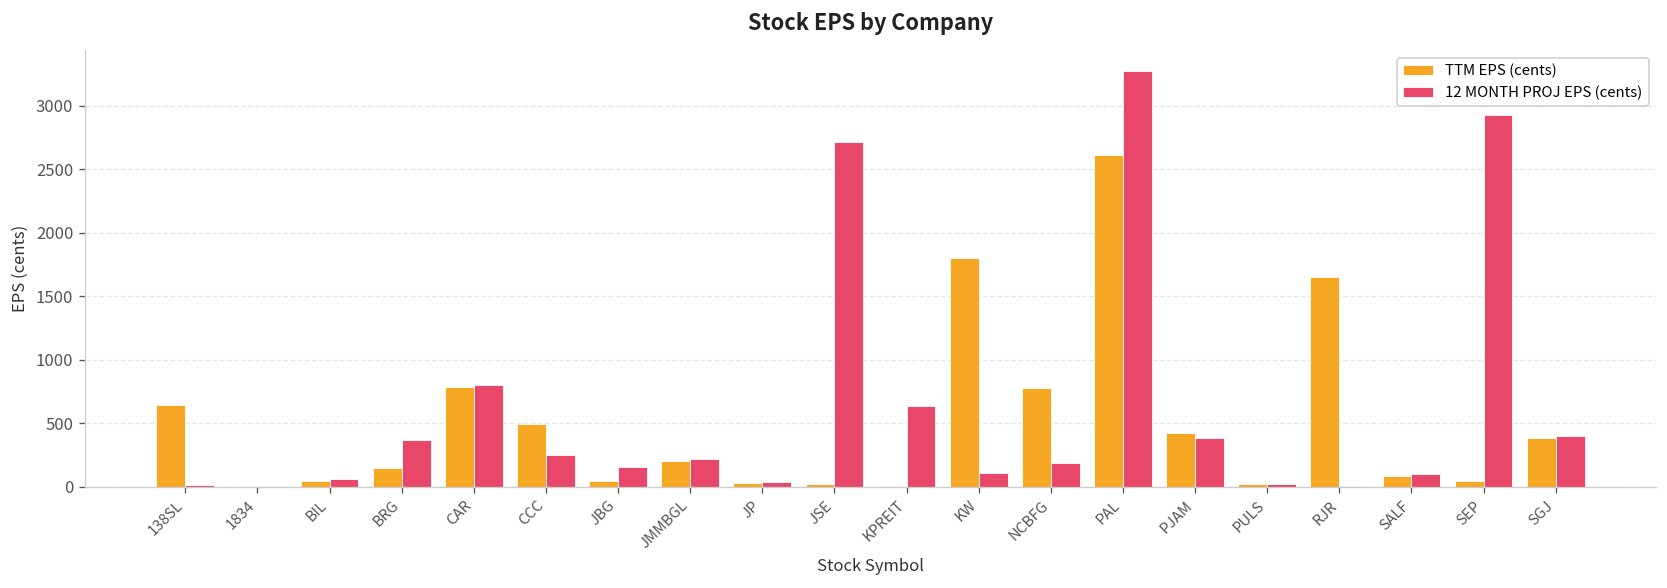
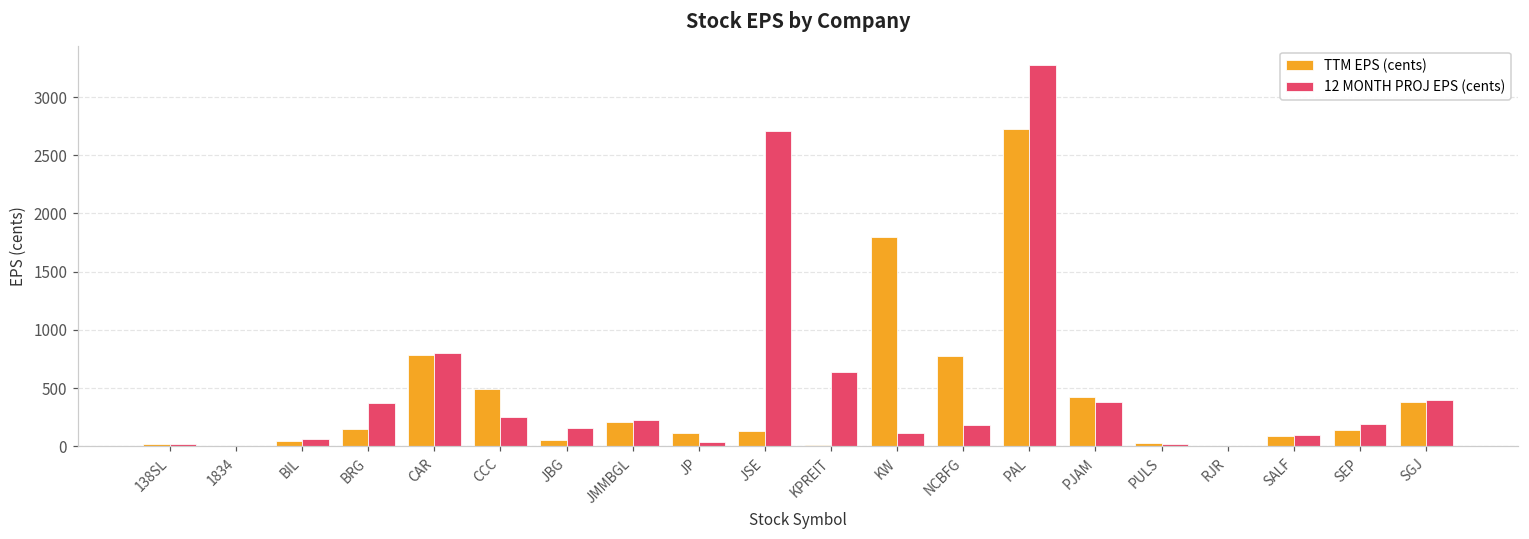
TTM EPS (cents), 138SL: 640 -> 20
TTM EPS (cents), JP: 30 -> 120
TTM EPS (cents), JSE: 20 -> 130
TTM EPS (cents), PAL: 2610 -> 2720
TTM EPS (cents), RJR: 1650 -> 0
TTM EPS (cents), SEP: 50 -> 140
12 MONTH PROJ EPS (cents), SEP: 2930 -> 190
